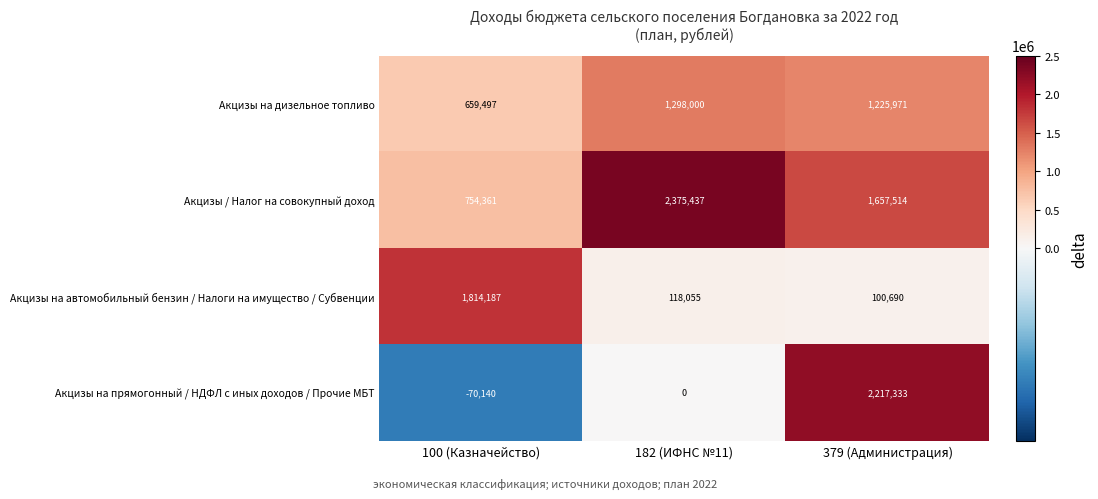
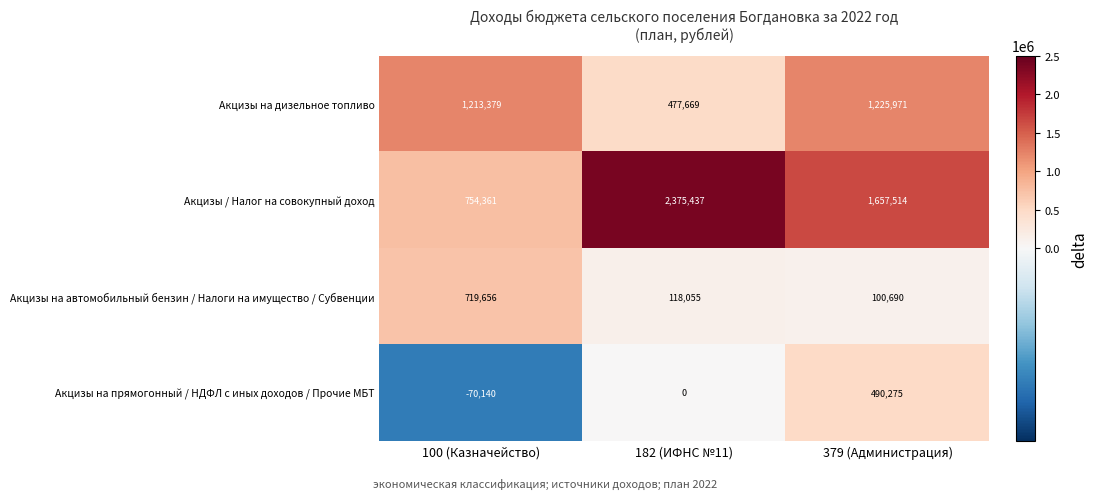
Акцизы на дизельное топливо, 100 (Казначейство): 659,497 -> 1,213,379
Акцизы на дизельное топливо, 182 (ИФНС №11): 1,298,000 -> 477,669
Акцизы на автомобильный бензин / Налоги на имущество / Субвенции, 100 (Казначейство): 1,814,187 -> 719,656
Акцизы на прямогонный / НДФЛ с иных доходов / Прочие МБТ, 379 (Администрация): 2,217,333 -> 490,275
